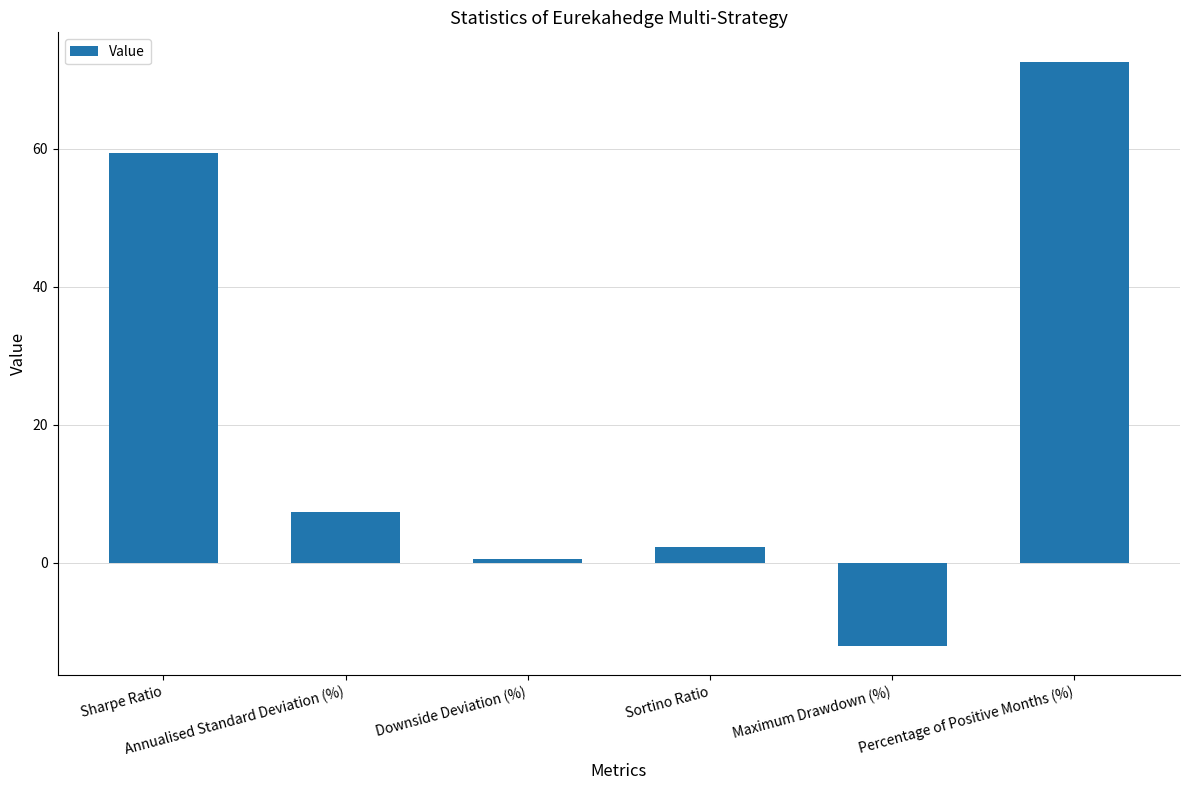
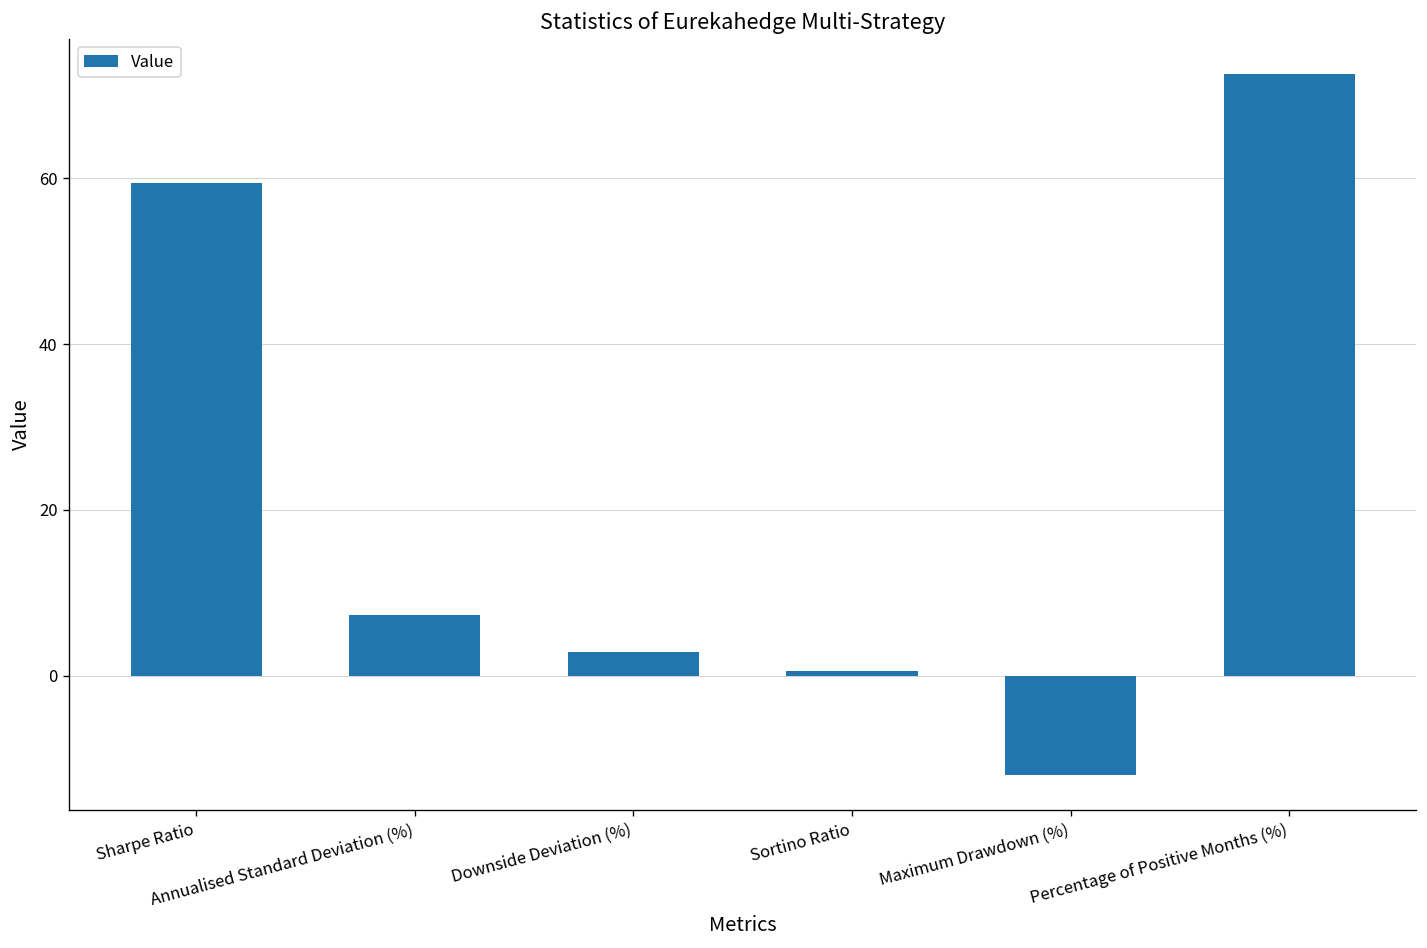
Downside Deviation (%): 1 -> 3
Sortino Ratio: 2 -> 1
